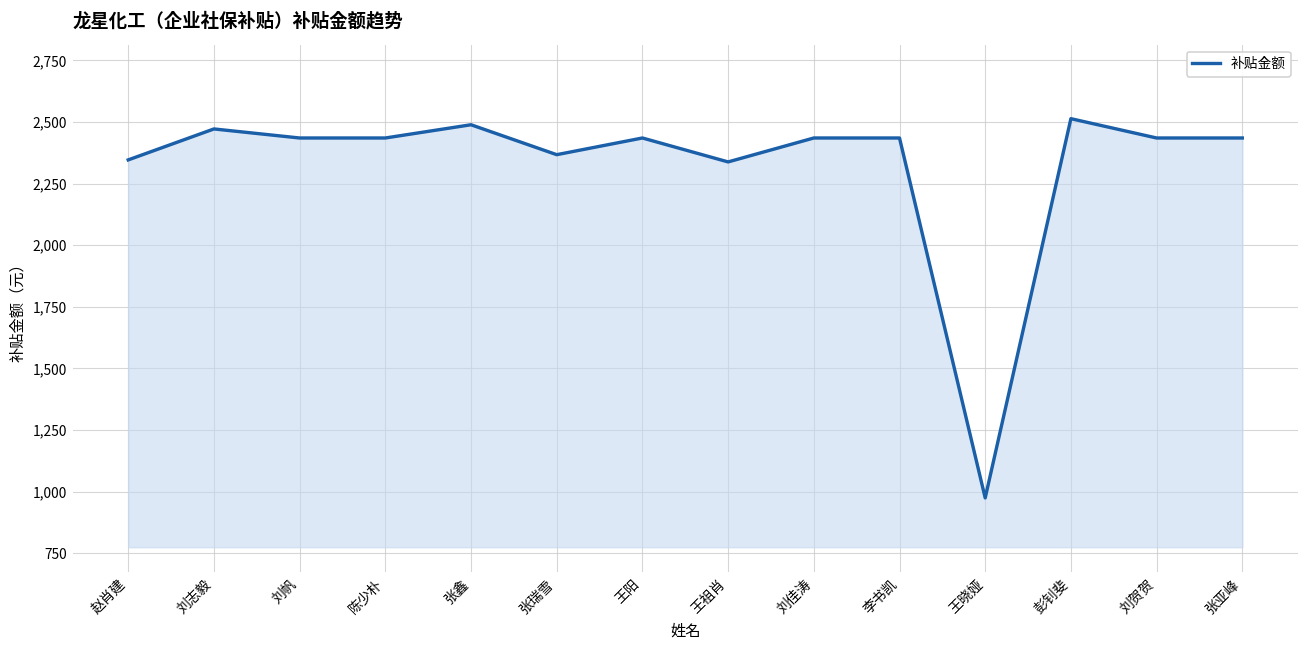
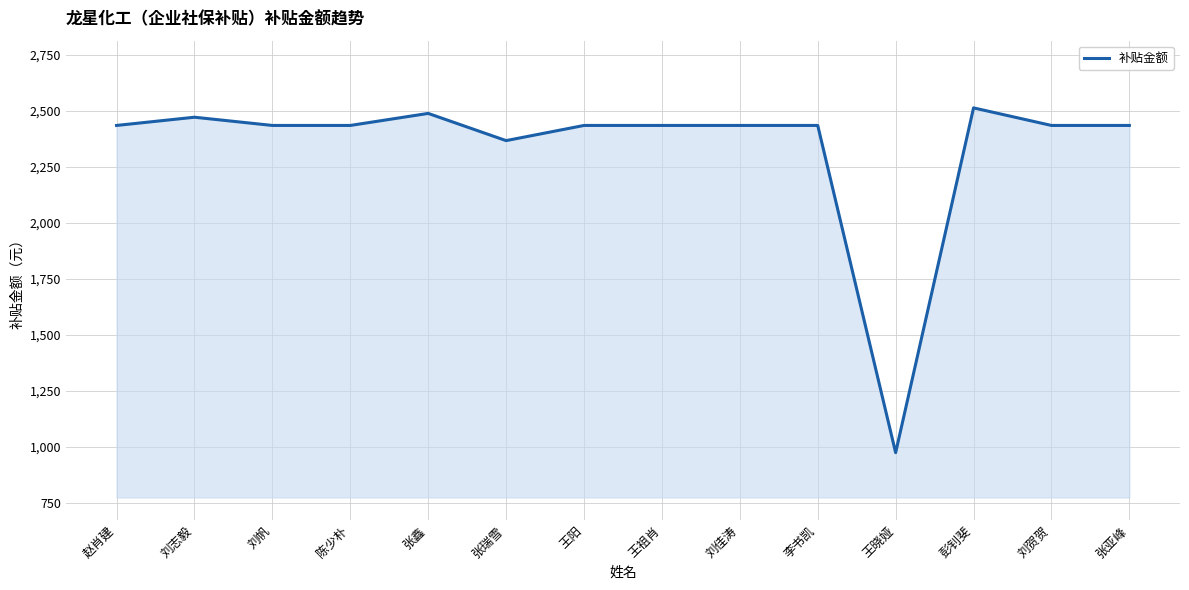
赵肖建: 2,350 -> 2,430
王祖肖: 2,340 -> 2,430
